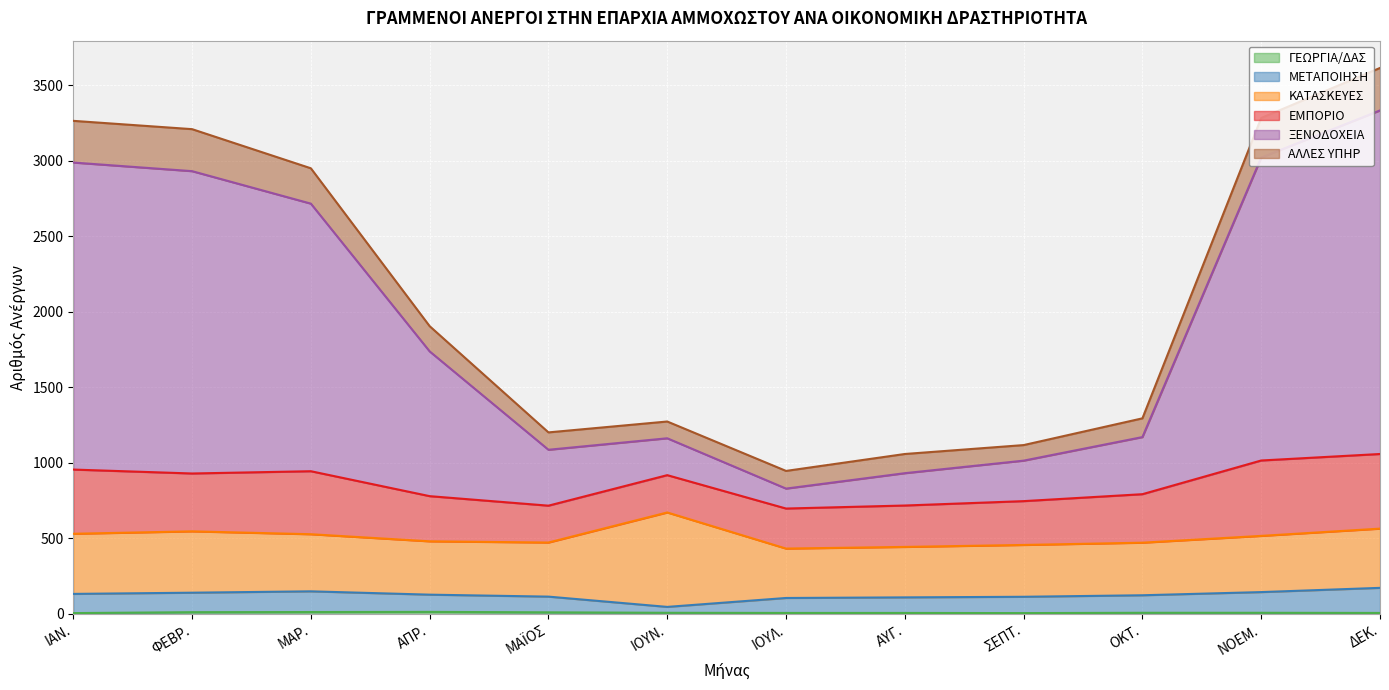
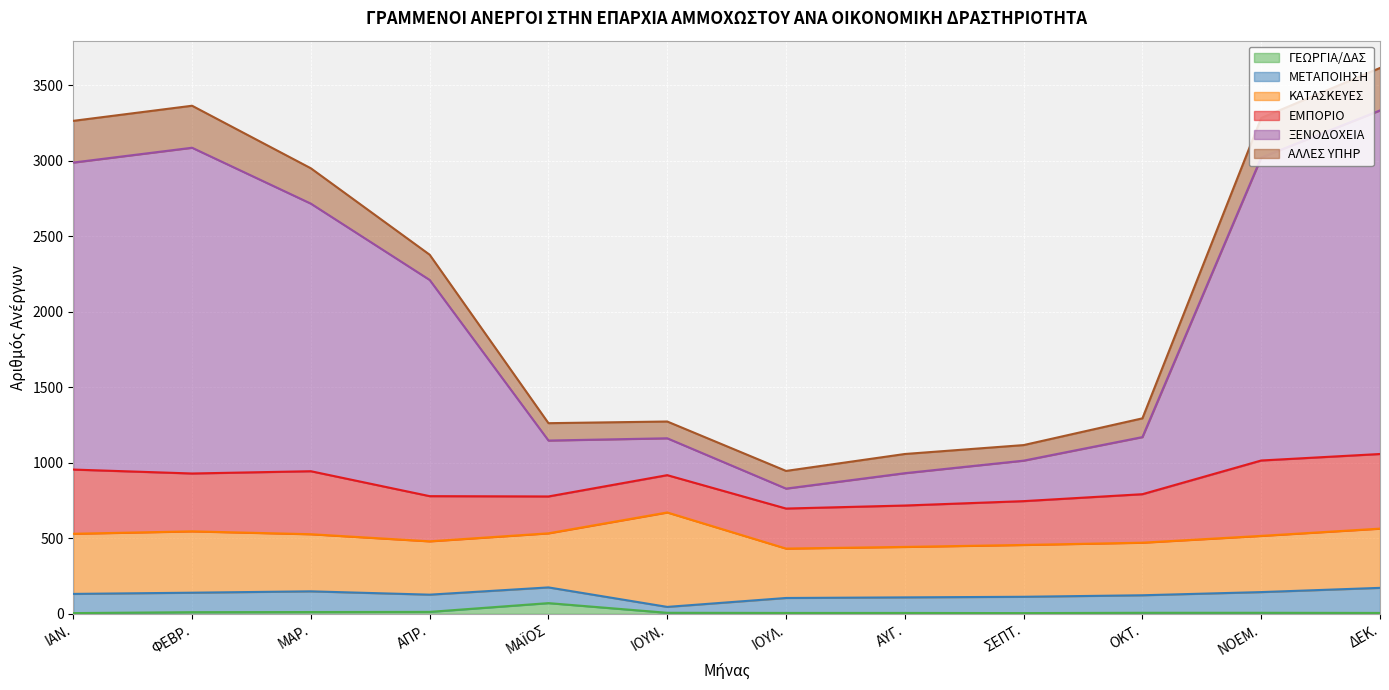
ΞΕΝΟΔΟΧΕΙΑ, ΦΕΒΡ.: 2000 -> 2160
ΞΕΝΟΔΟΧΕΙΑ, ΑΠΡ.: 960 -> 1430
ΓΕΩΡΓΙΑ/ΔΑΣ, ΜΑΪΟΣ: 10 -> 70
